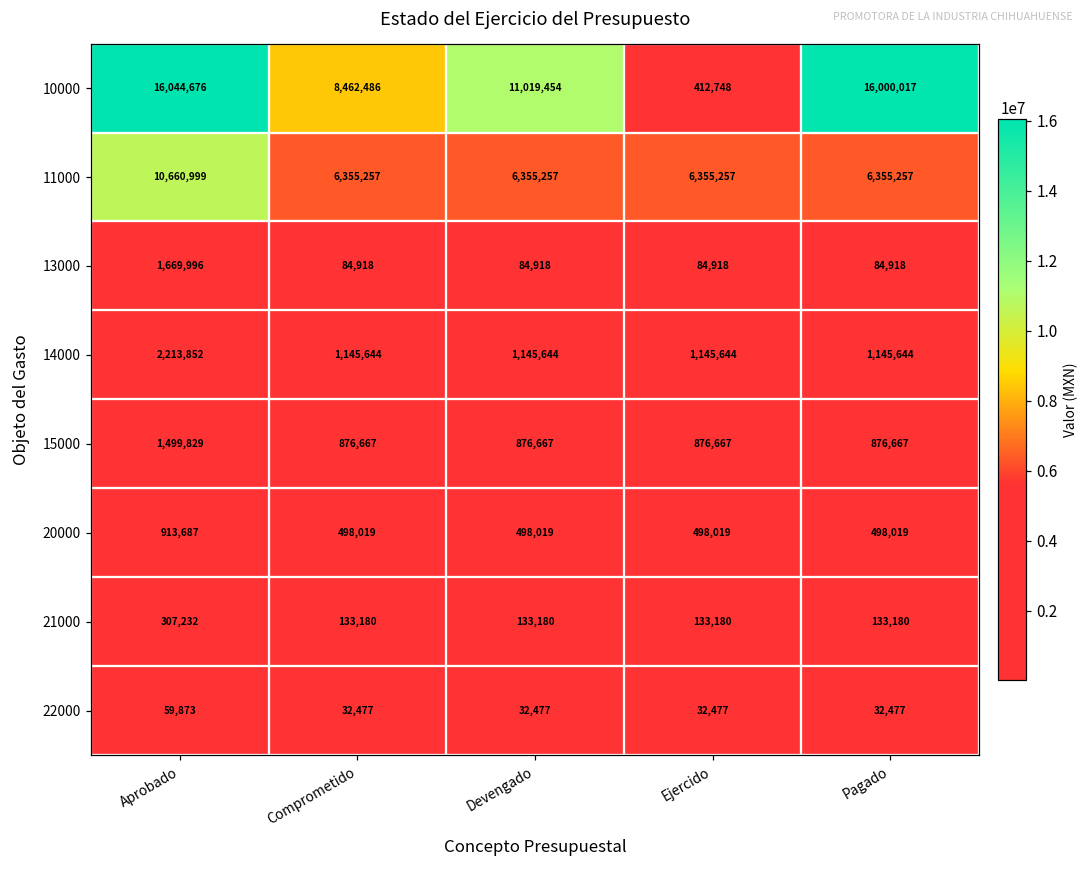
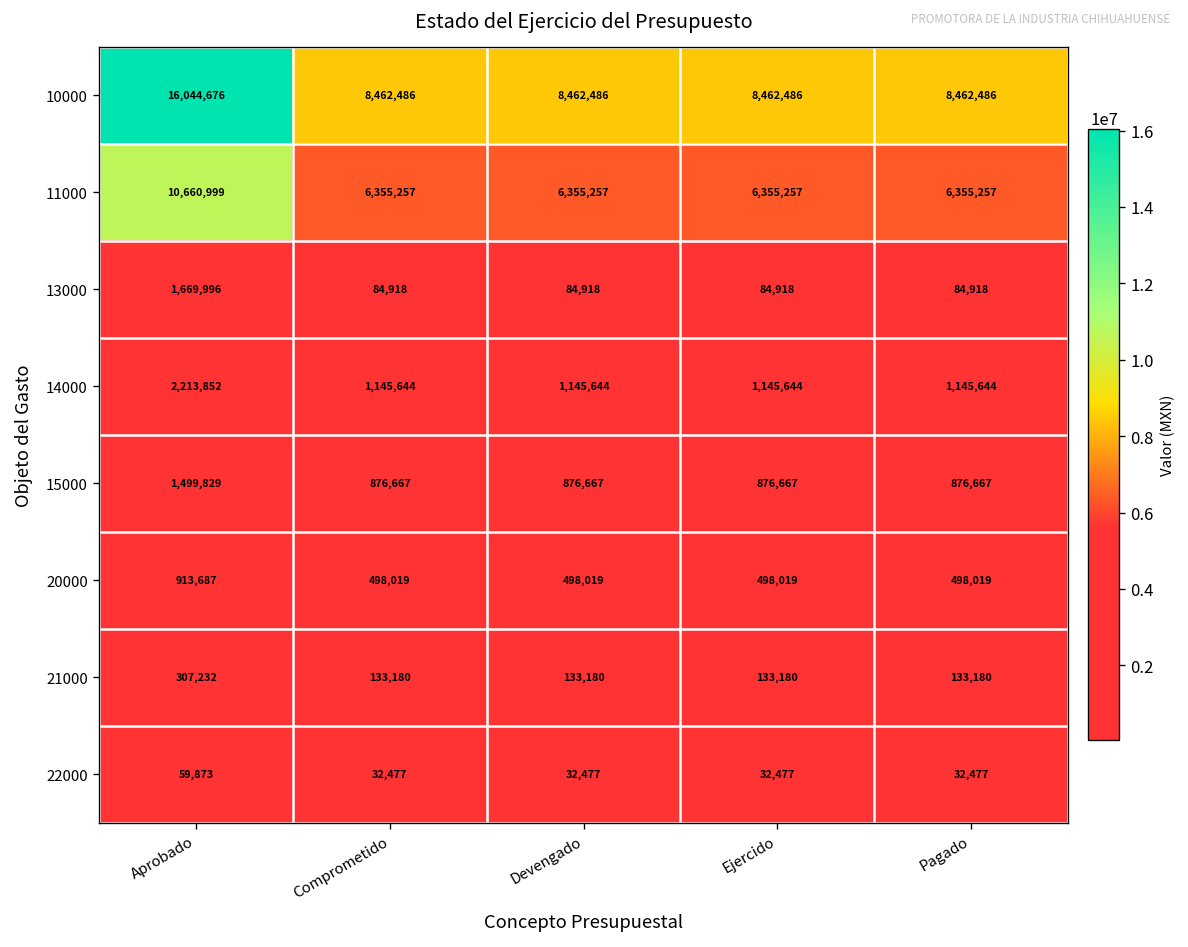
10000, Devengado: 11,019,454 -> 8,462,486
10000, Ejercido: 412,748 -> 8,462,486
10000, Pagado: 16,000,017 -> 8,462,486
